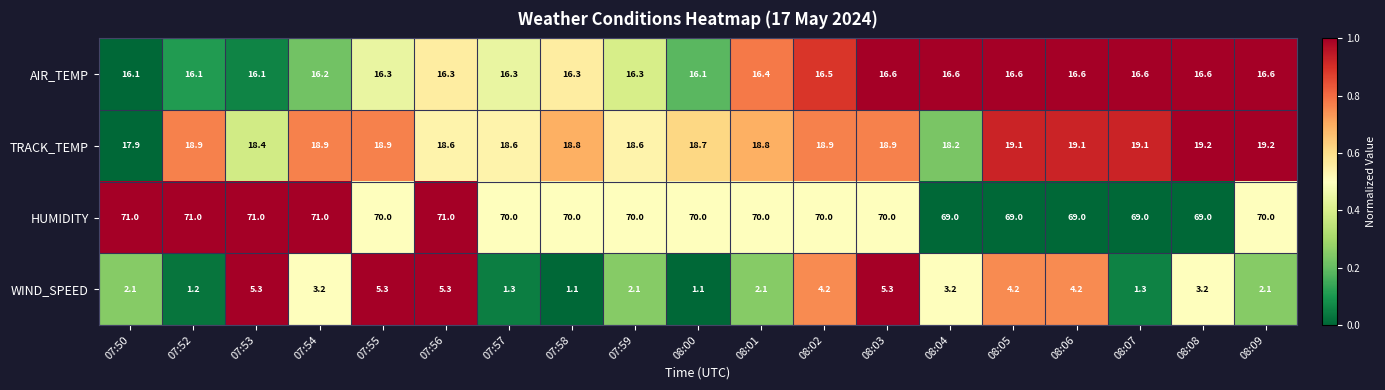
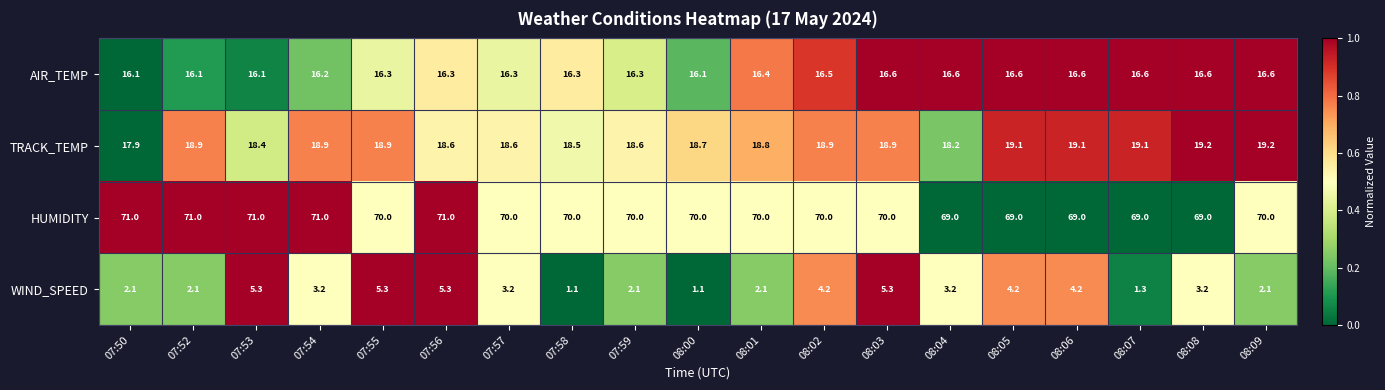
TRACK_TEMP, 07:58: 18.8 -> 18.5
WIND_SPEED, 07:52: 1.2 -> 2.1
WIND_SPEED, 07:57: 1.3 -> 3.2
